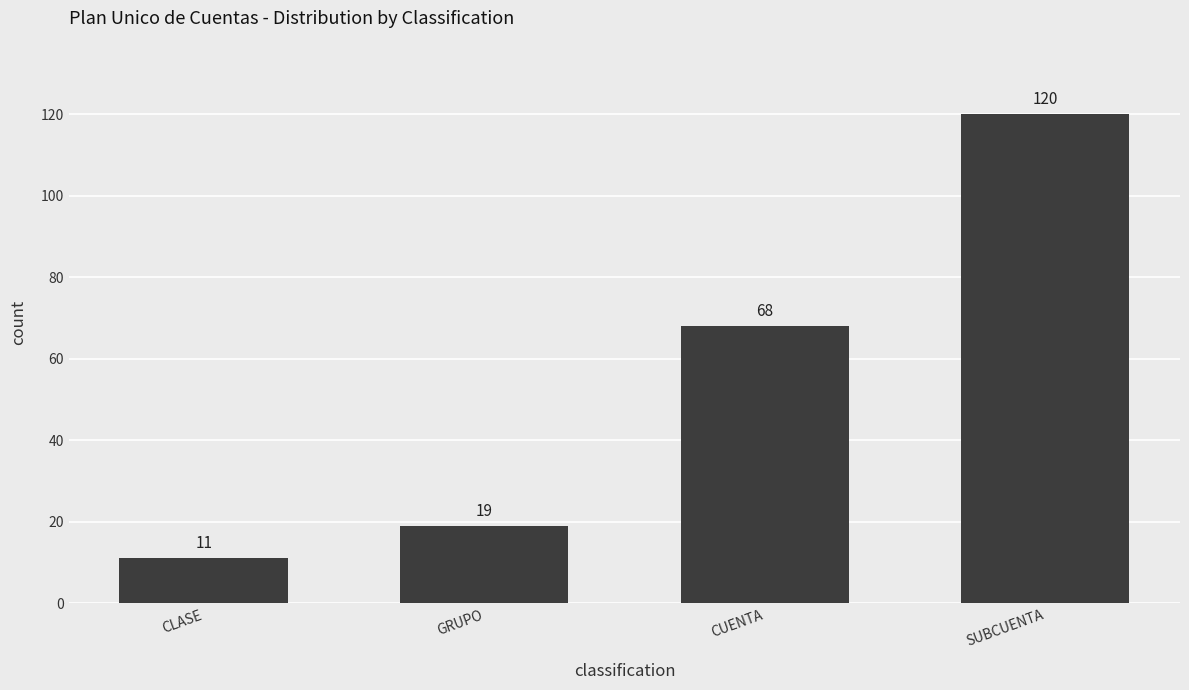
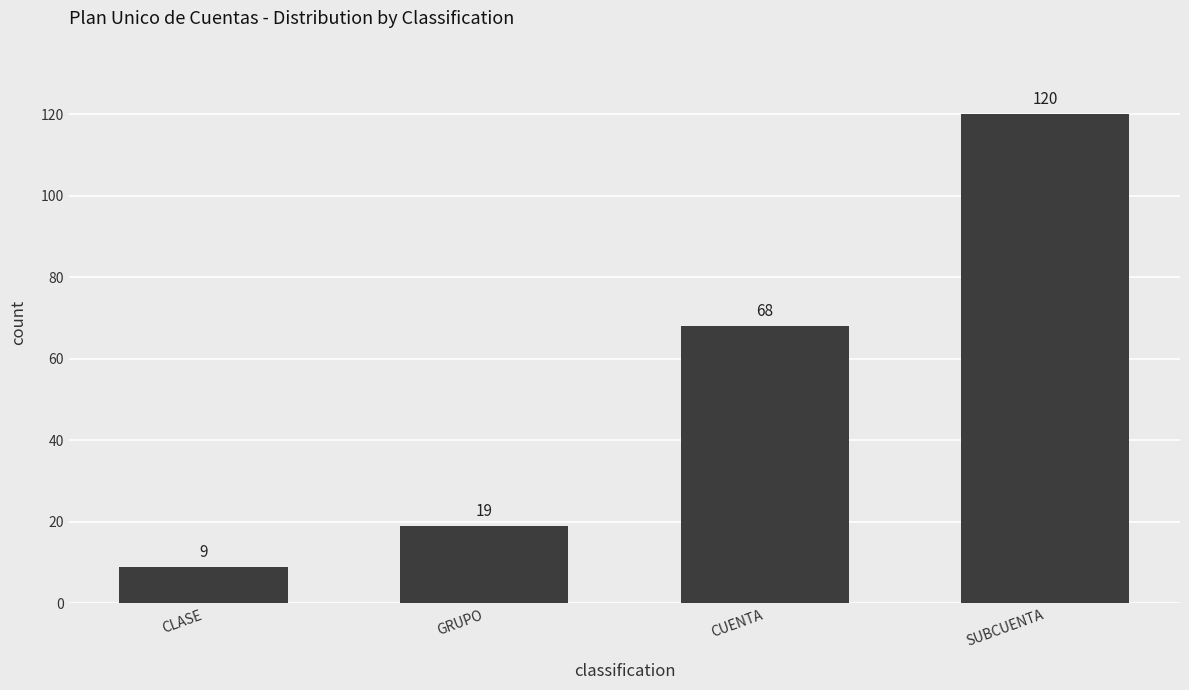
CLASE: 11 -> 9
